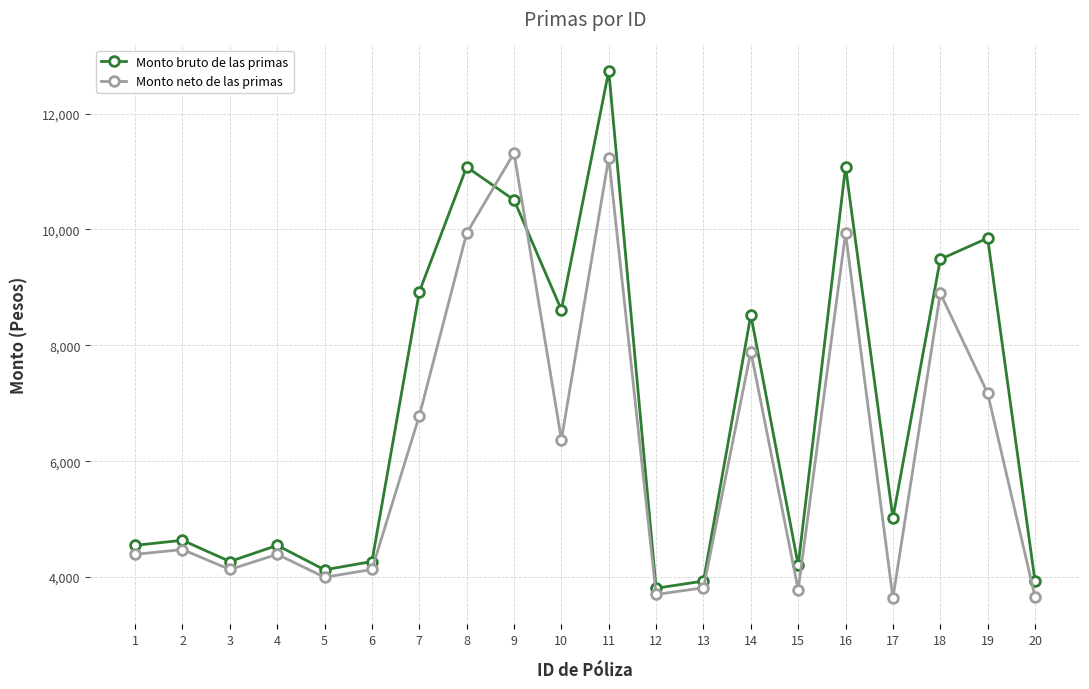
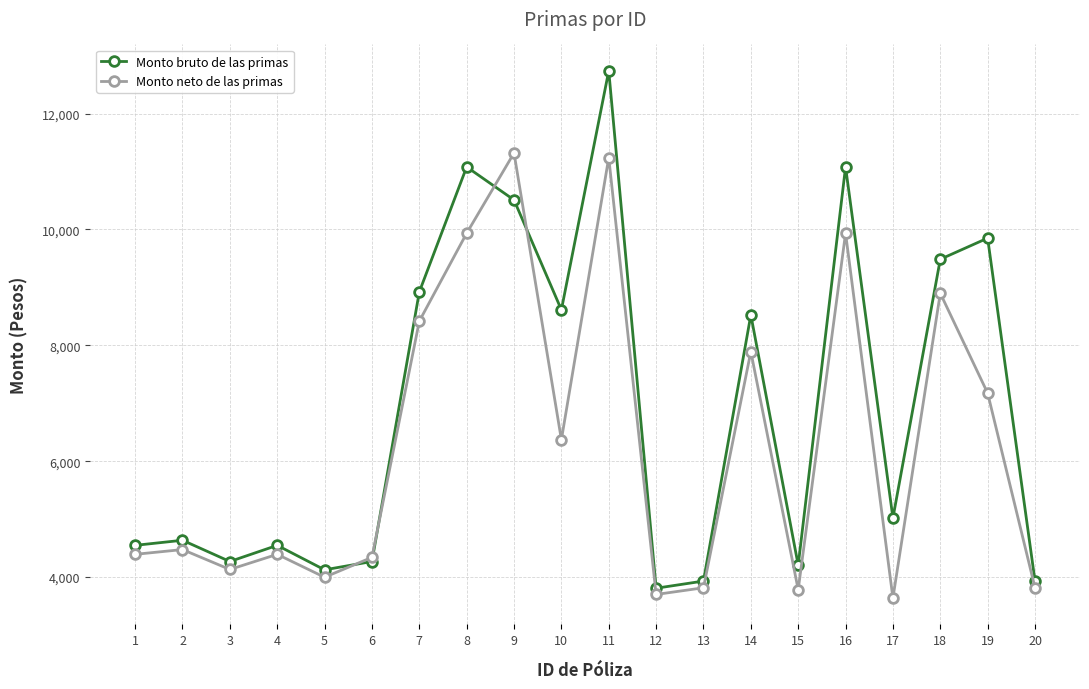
Monto neto de las primas, 6: 4,100 -> 4,300
Monto neto de las primas, 7: 6,800 -> 8,400
Monto neto de las primas, 20: 3,700 -> 3,800
